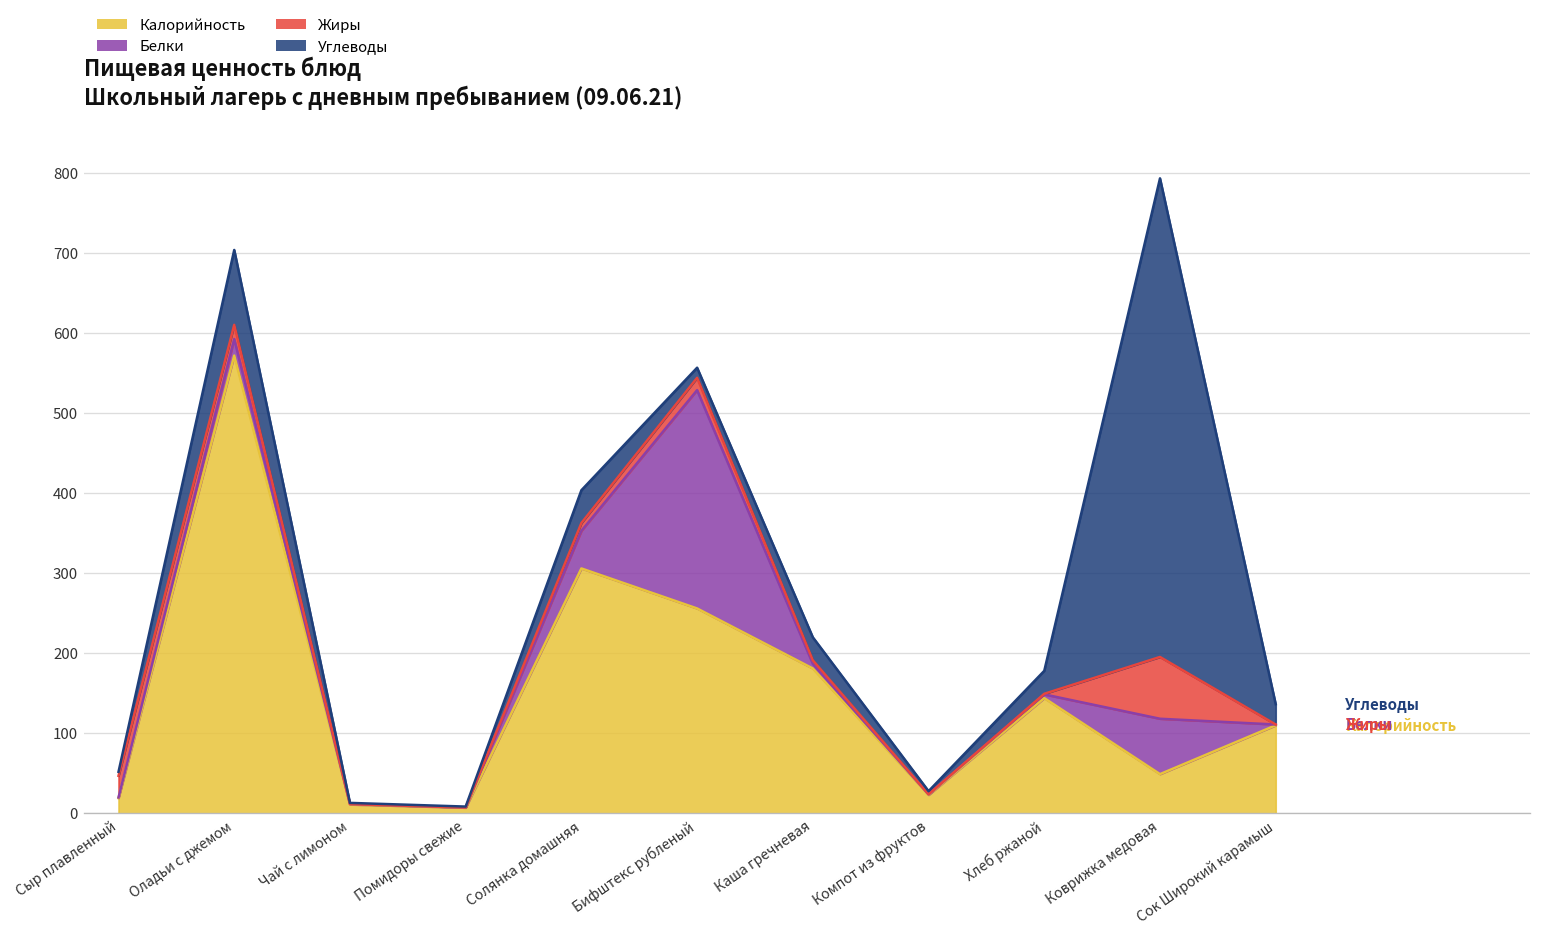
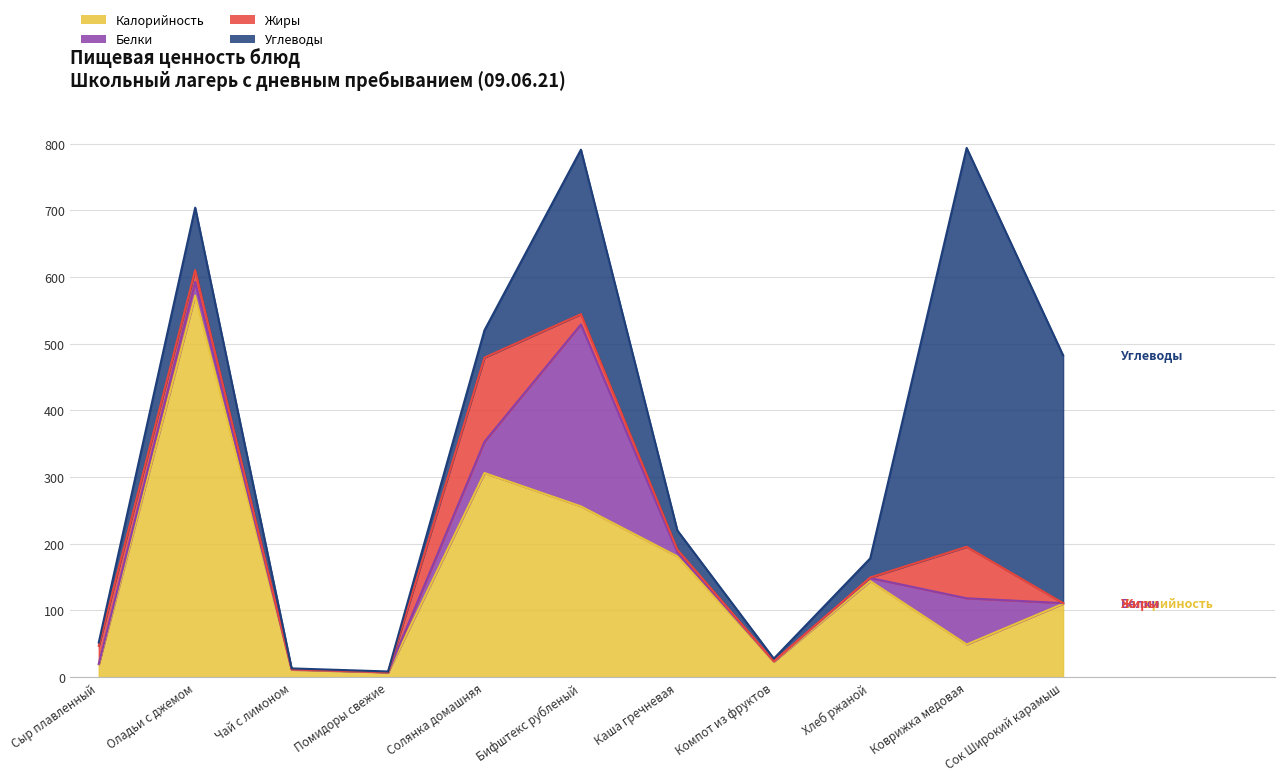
Жиры, Солянка домашняя: 10 -> 130
Углеводы, Бифштекс рубленый: 10 -> 250
Углеводы, Сок Широкий карамыш: 30 -> 370
